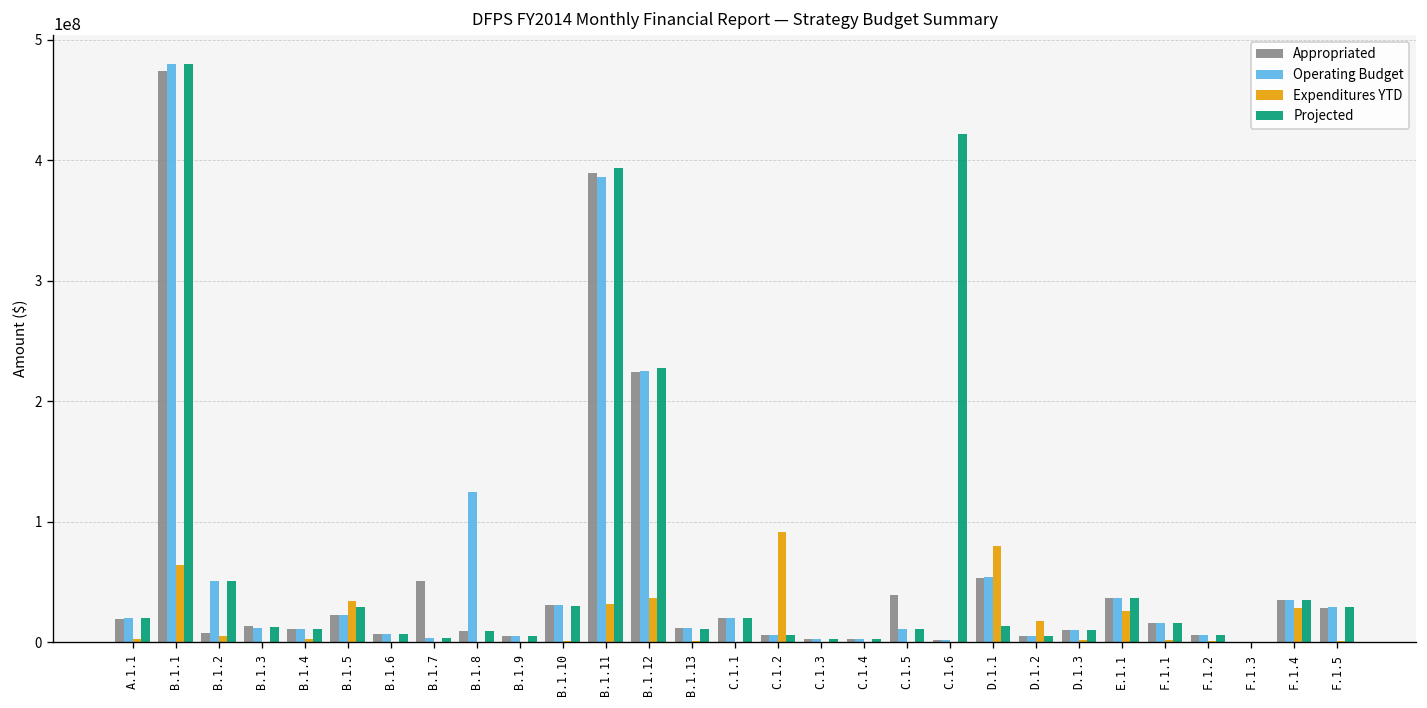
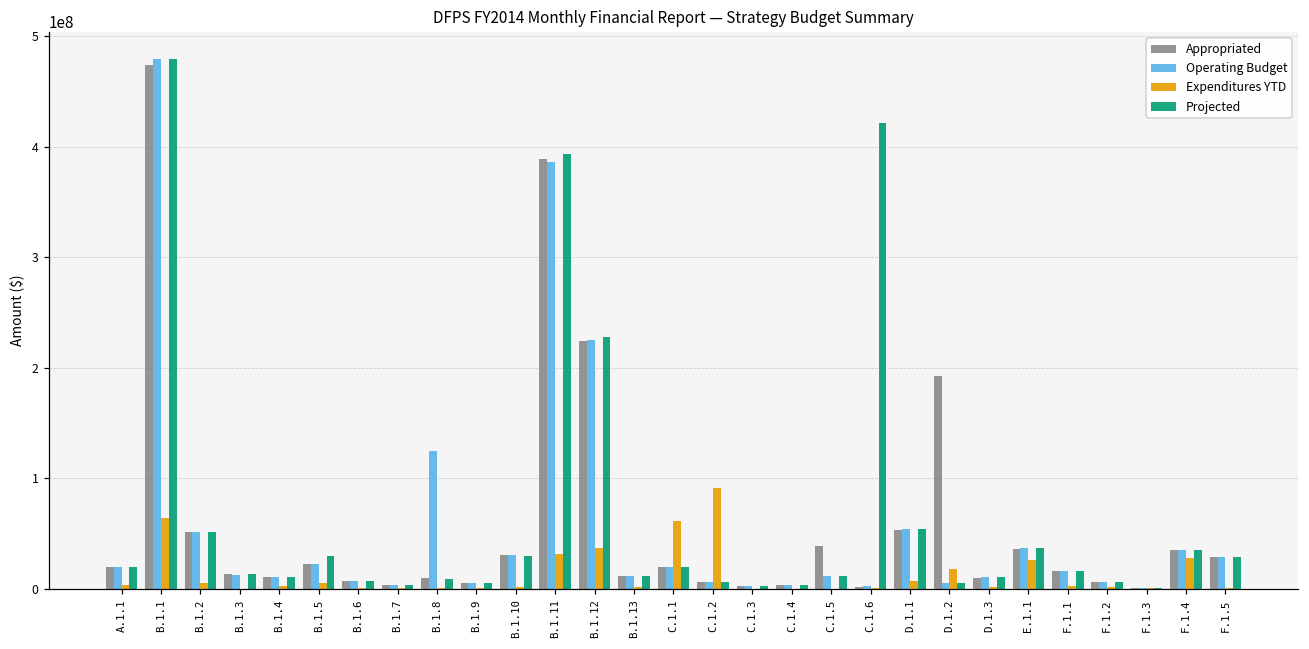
Appropriated, B.1.2: 7000000 -> 51000000
Expenditures YTD, B.1.5: 34000000 -> 5000000
Appropriated, B.1.7: 51000000 -> 3000000
Expenditures YTD, C.1.1: 0 -> 61000000
Expenditures YTD, D.1.1: 79000000 -> 7000000
Projected, D.1.1: 13000000 -> 54000000
Appropriated, D.1.2: 5000000 -> 192000000
